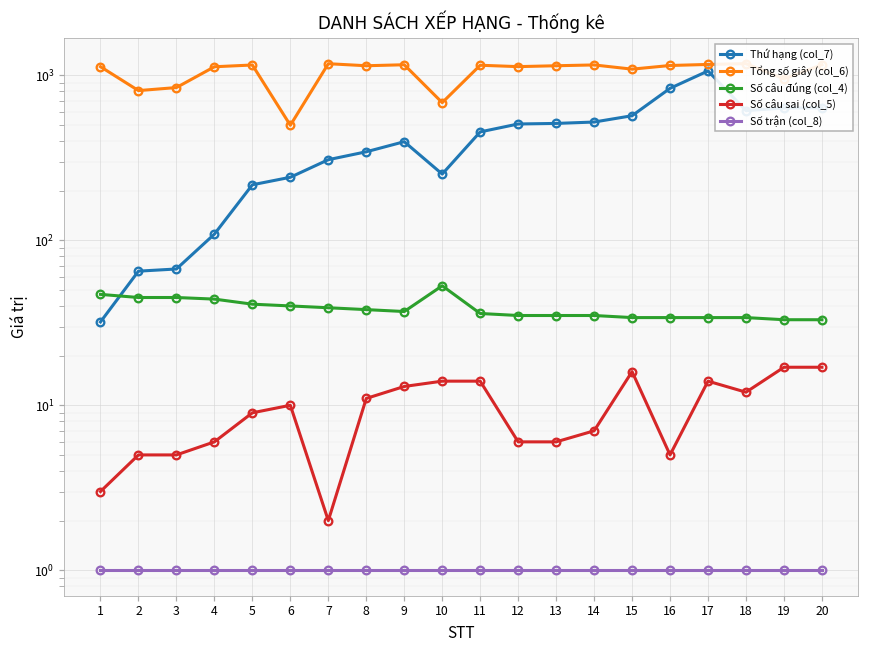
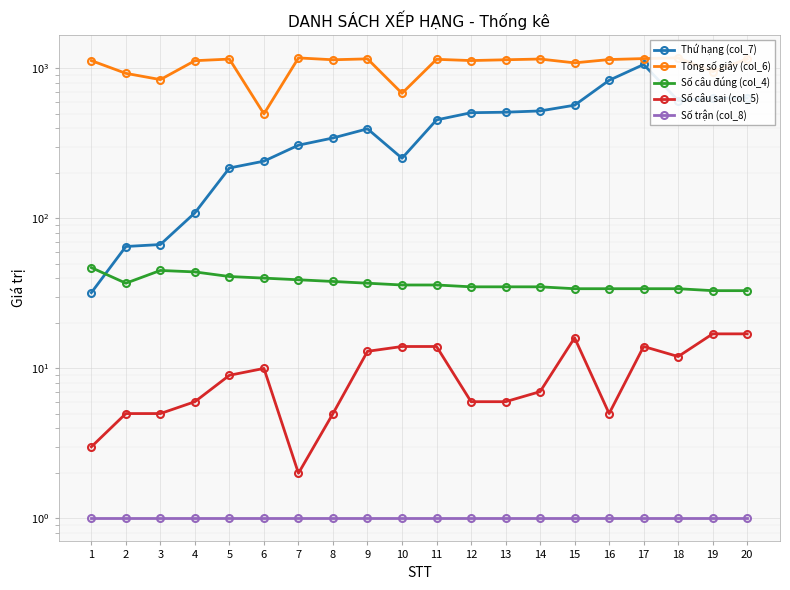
Tổng số giây (col_6), 2: 800 -> 900
Số câu đúng (col_4), 2: 45 -> 37
Số câu sai (col_5), 8: 11 -> 5
Số câu đúng (col_4), 10: 53 -> 36
